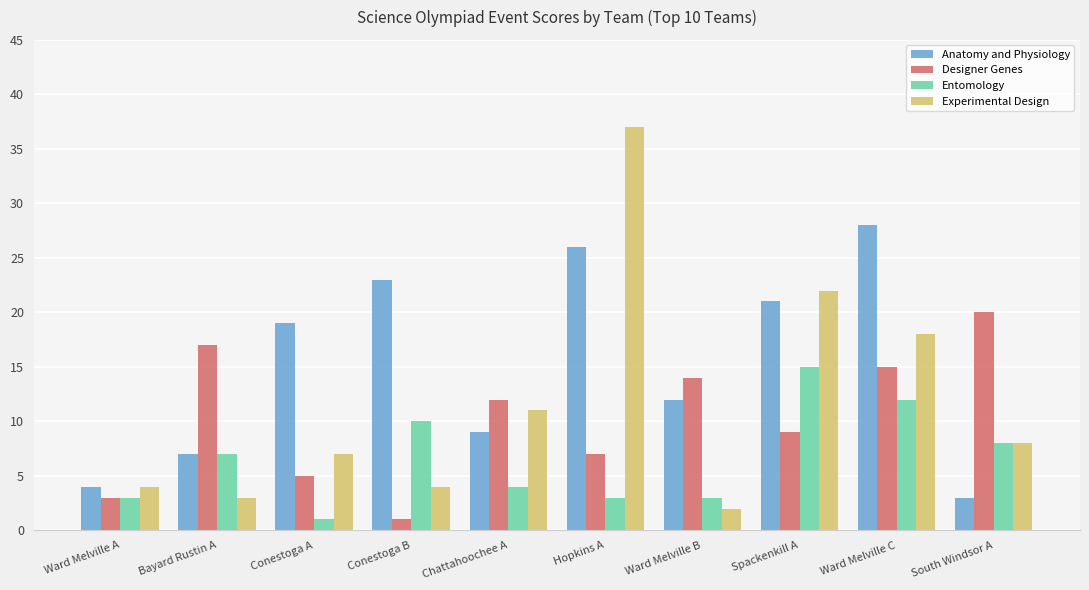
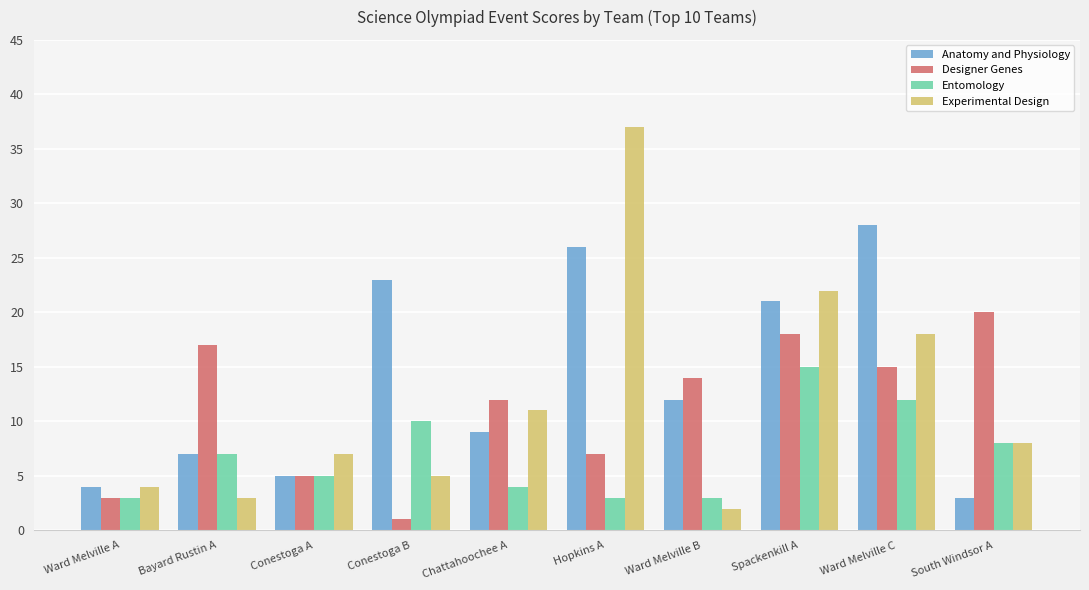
Anatomy and Physiology, Conestoga A: 19 -> 5
Entomology, Conestoga A: 1 -> 5
Experimental Design, Conestoga B: 4 -> 5
Designer Genes, Spackenkill A: 9 -> 18
